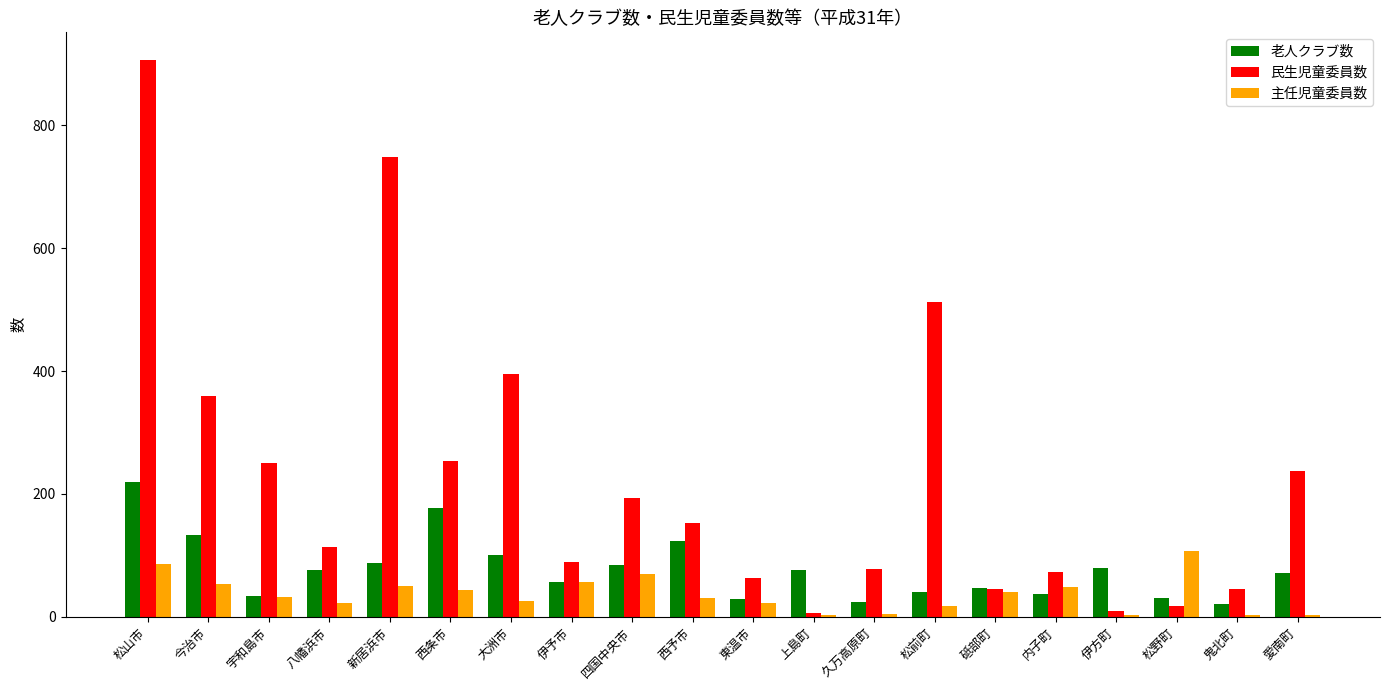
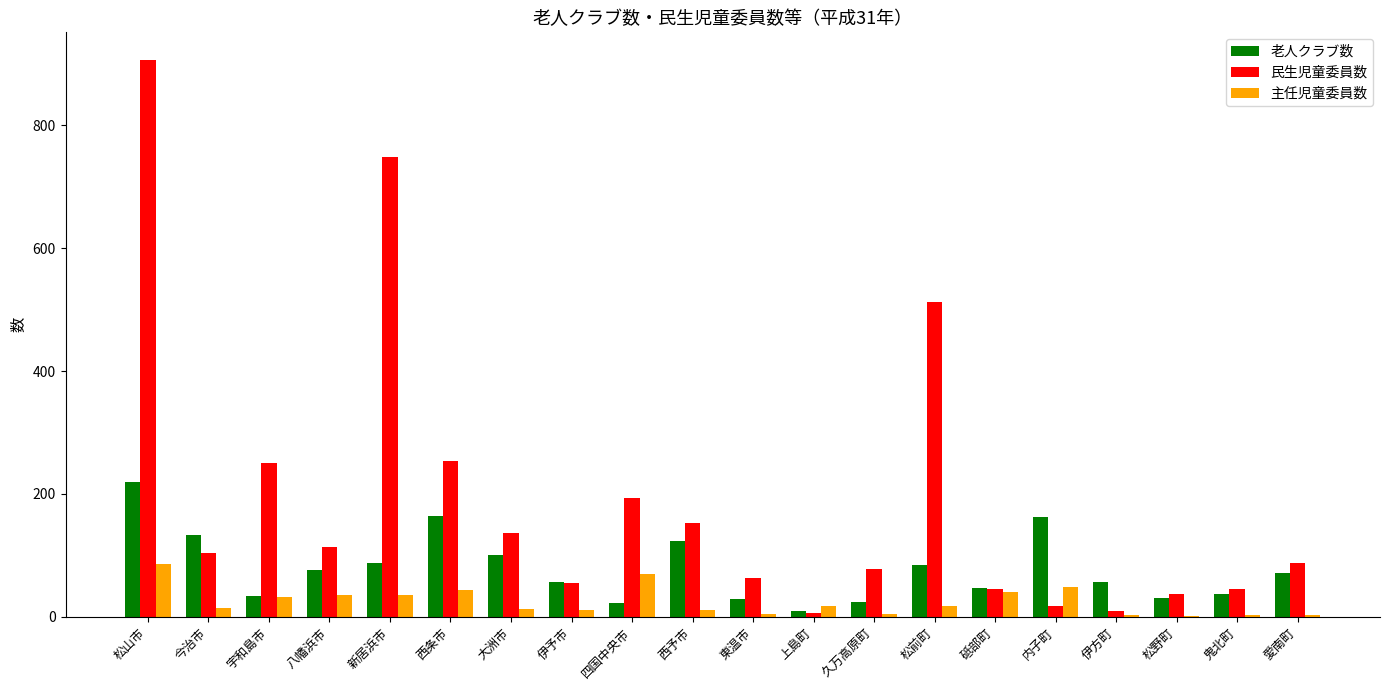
民生児童委員数, 今治市: 360 -> 100
主任児童委員数, 今治市: 50 -> 20
主任児童委員数, 八幡浜市: 20 -> 40
主任児童委員数, 新居浜市: 50 -> 40
老人クラブ数, 西条市: 180 -> 170
民生児童委員数, 大洲市: 400 -> 140
主任児童委員数, 大洲市: 30 -> 10
民生児童委員数, 伊予市: 90 -> 60
主任児童委員数, 伊予市: 60 -> 10
老人クラブ数, 四国中央市: 90 -> 20
主任児童委員数, 西予市: 30 -> 10
主任児童委員数, 東温市: 20 -> 0
老人クラブ数, 上島町: 80 -> 10
主任児童委員数, 上島町: 0 -> 20
老人クラブ数, 松前町: 40 -> 80
老人クラブ数, 内子町: 40 -> 160
民生児童委員数, 内子町: 70 -> 20
老人クラブ数, 伊方町: 80 -> 60
民生児童委員数, 松野町: 20 -> 40
主任児童委員数, 松野町: 110 -> 0
老人クラブ数, 鬼北町: 20 -> 40
民生児童委員数, 愛南町: 240 -> 90
